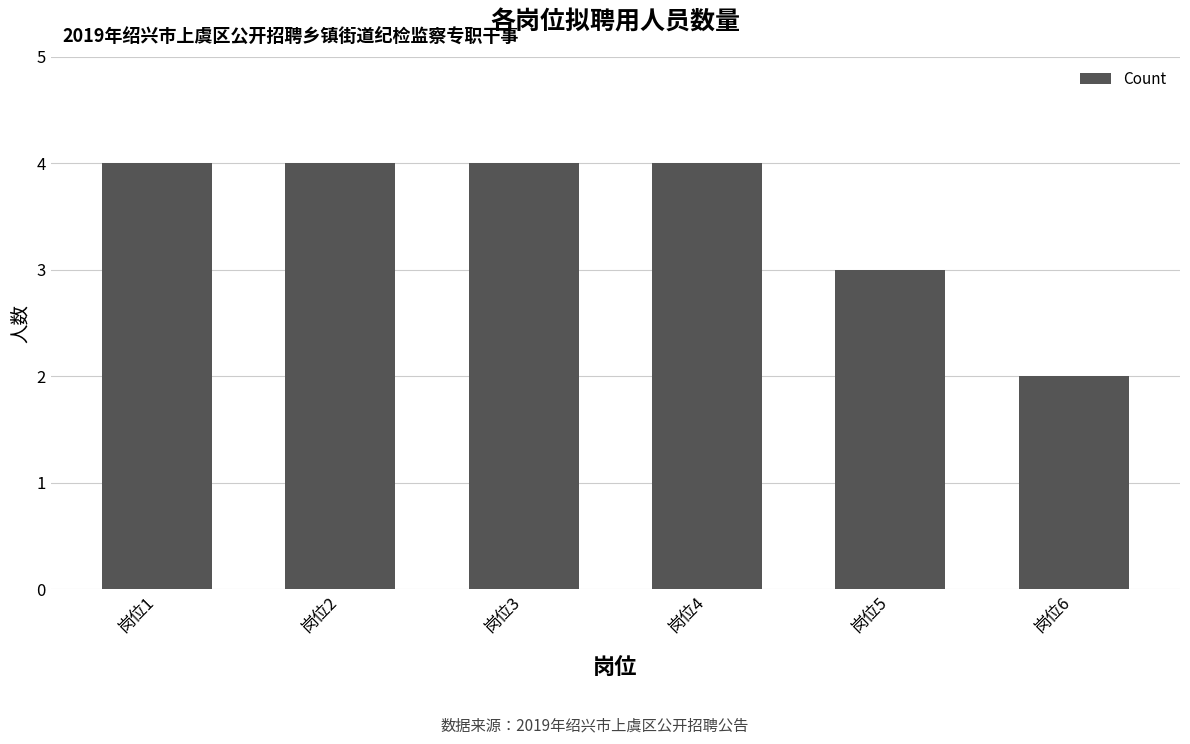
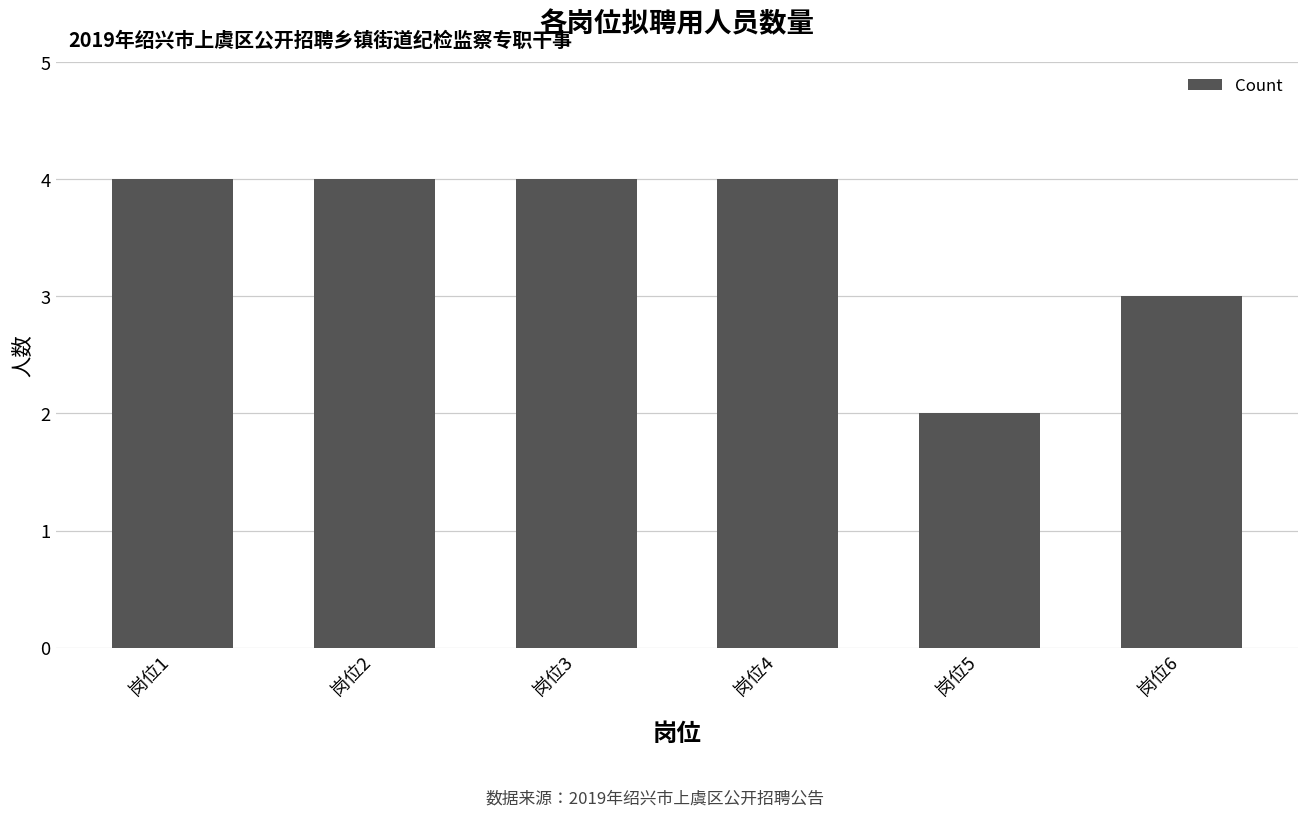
岗位5: 3 -> 2
岗位6: 2 -> 3
